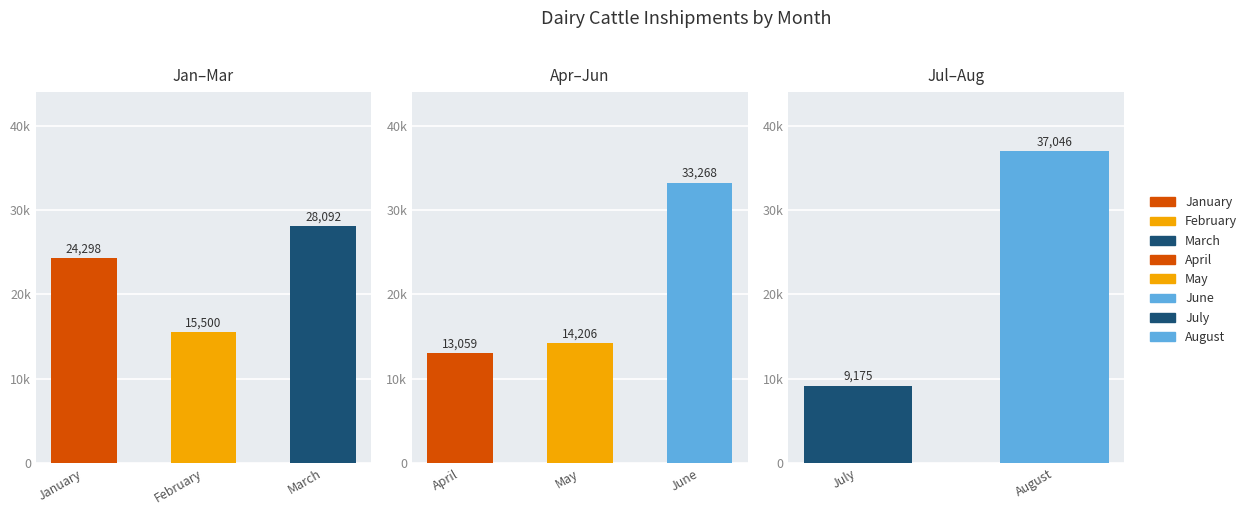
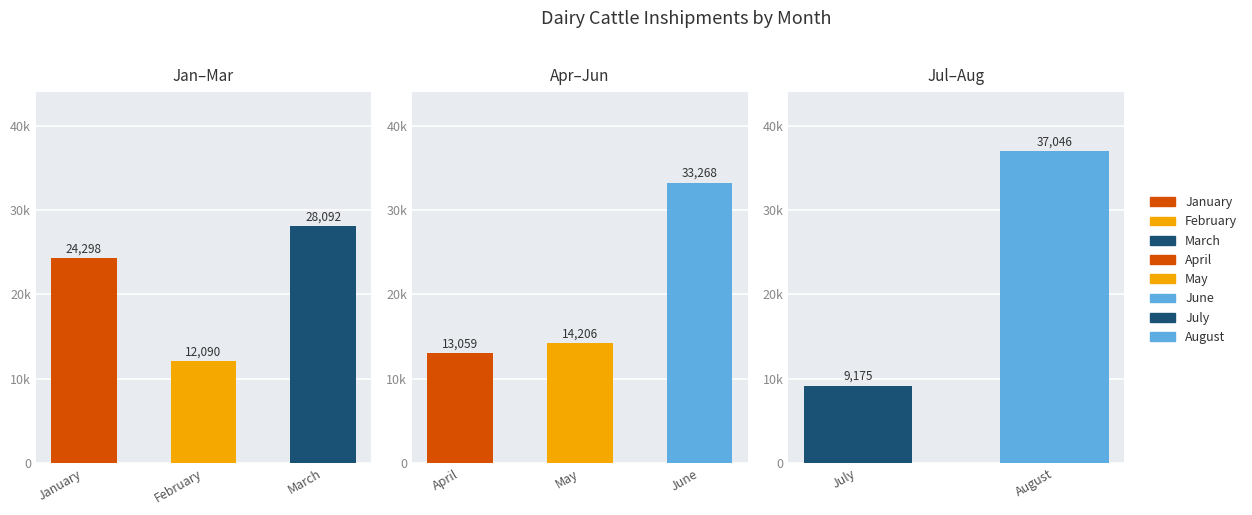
Jan–Mar, February: 15,500 -> 12,090
